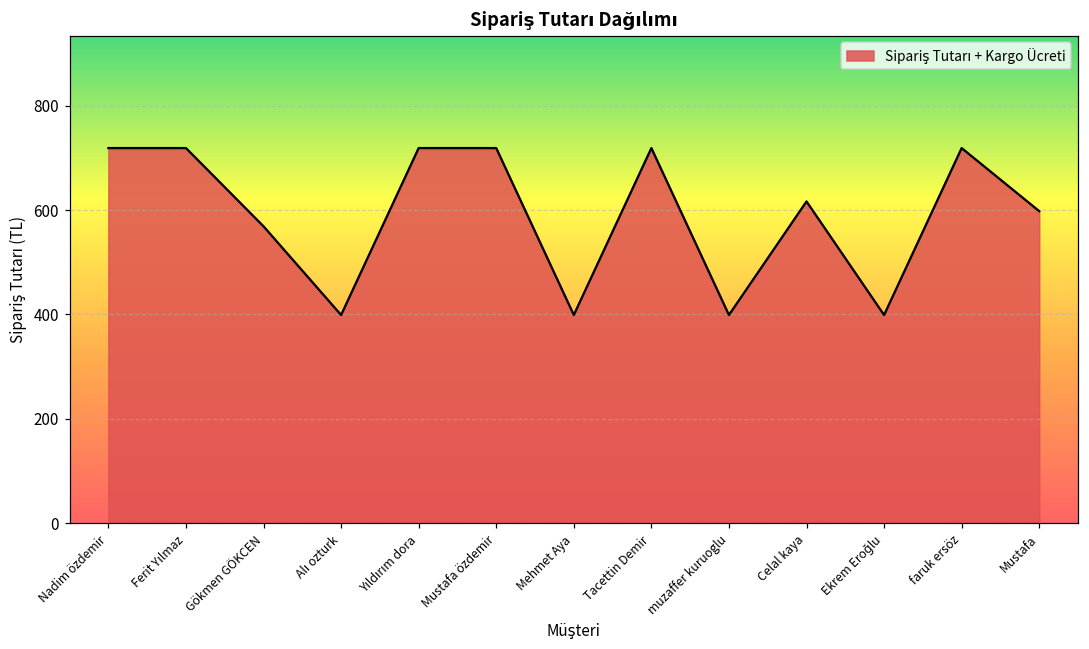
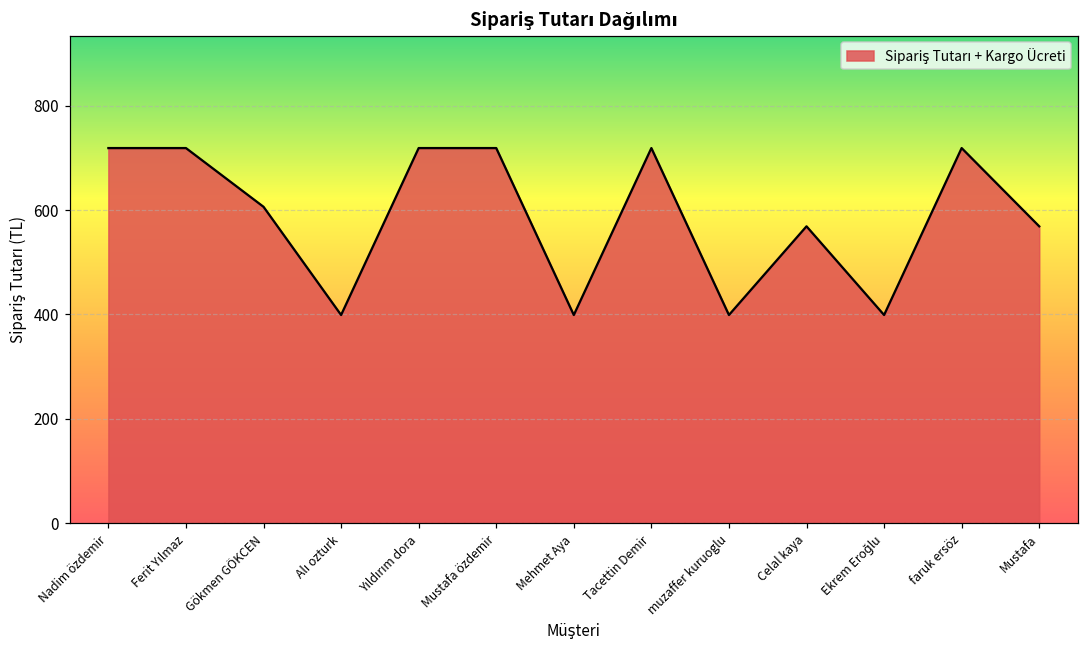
Gökmen GÖKCEN: 570 -> 610
Celal kaya: 620 -> 570
Mustafa: 600 -> 570
